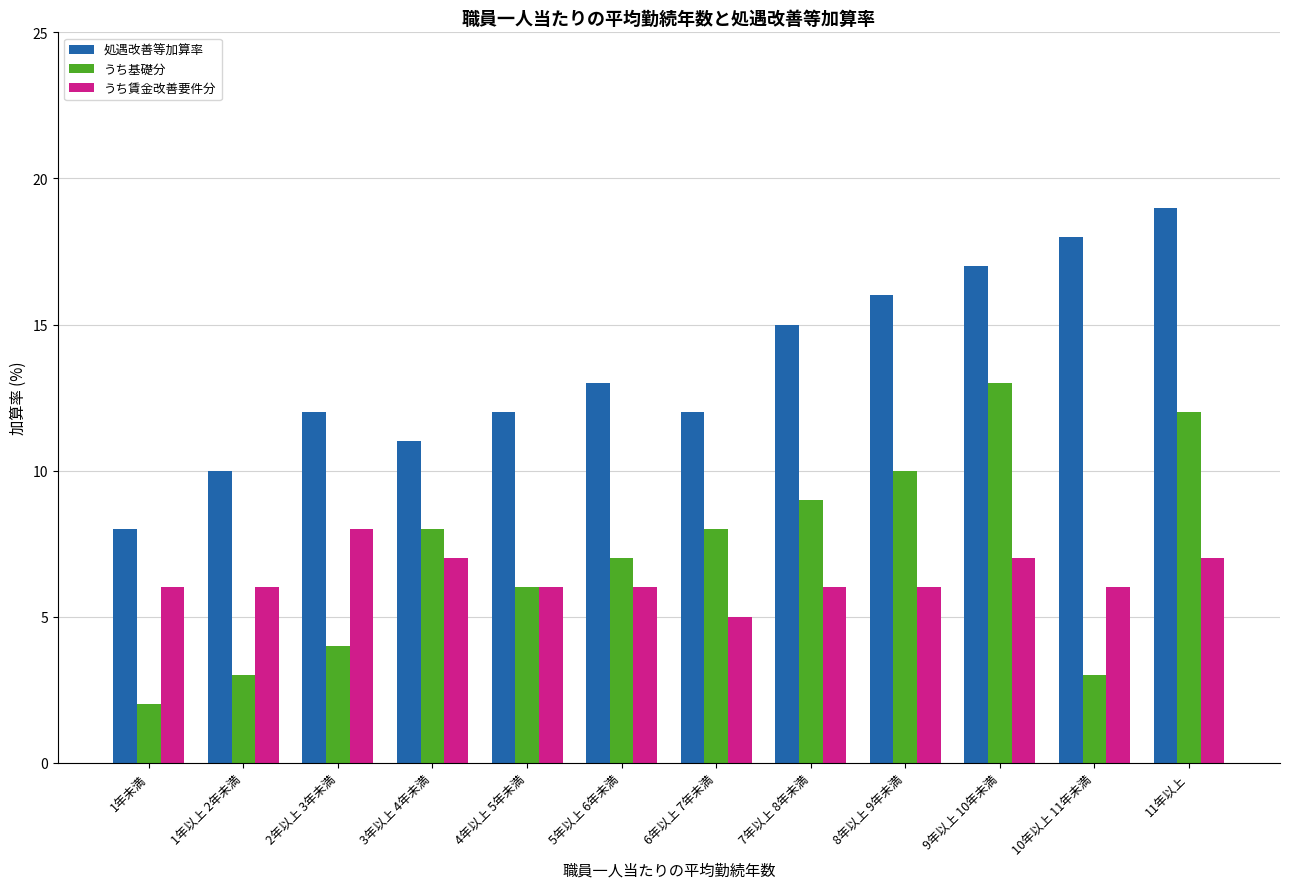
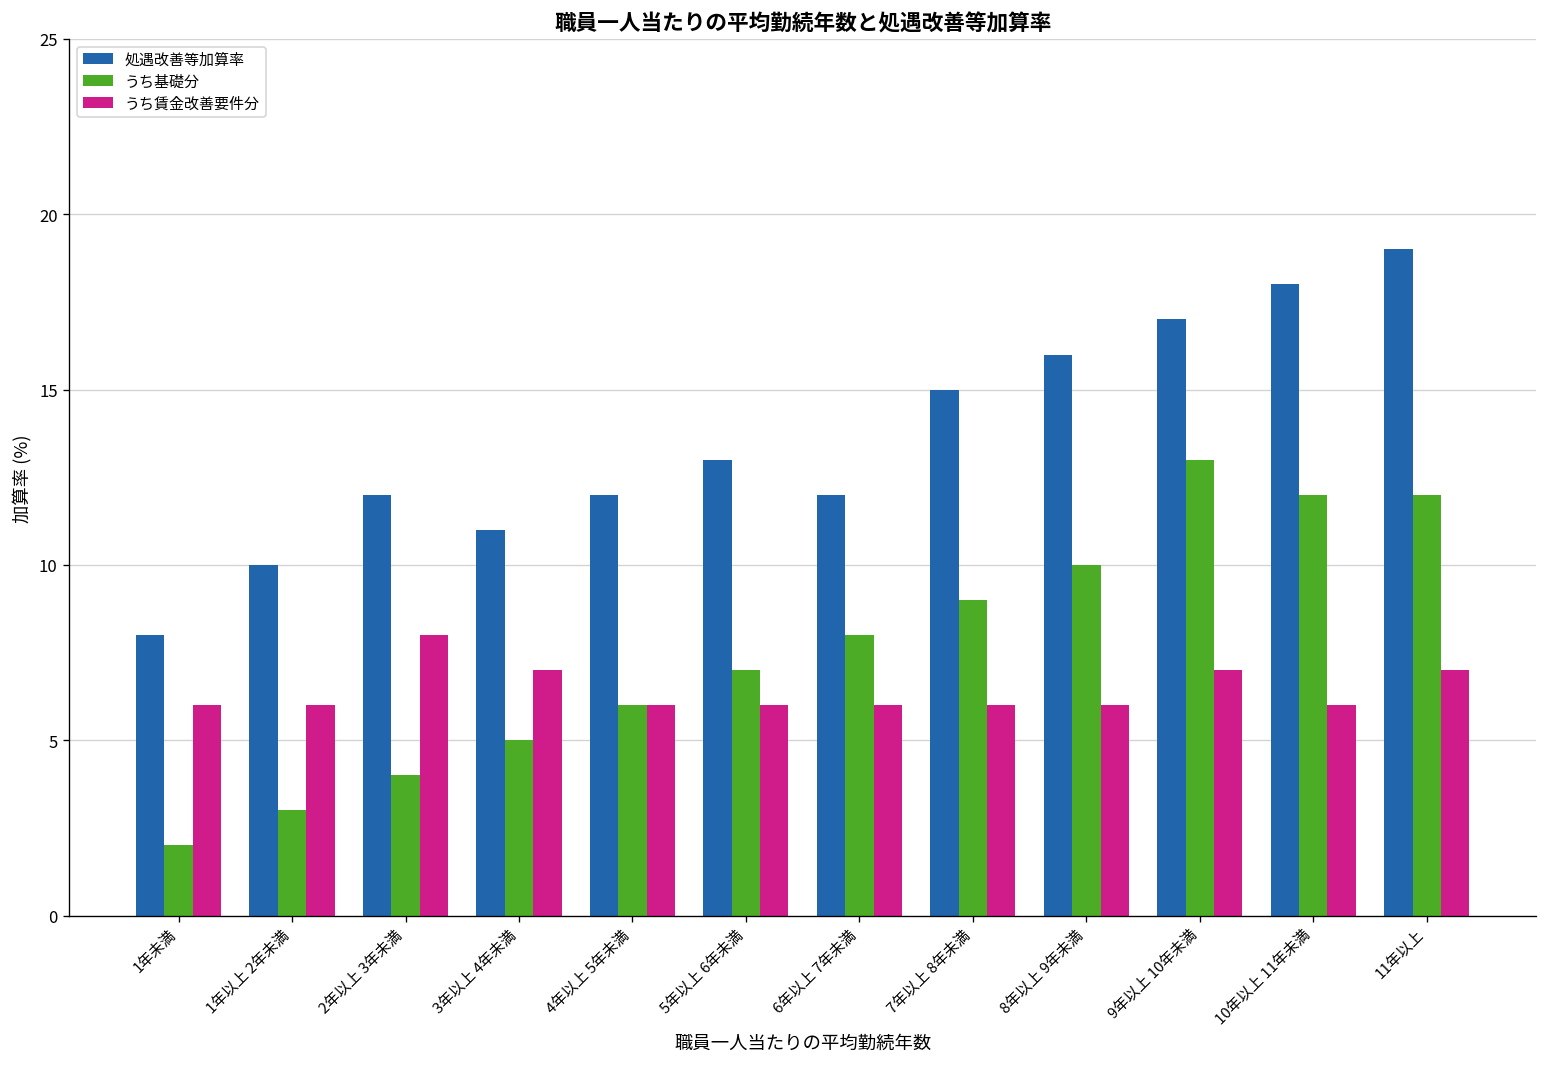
うち基礎分, 3年以上 4年未満: 8 -> 5
うち賃金改善要件分, 6年以上 7年未満: 5 -> 6
うち基礎分, 10年以上 11年未満: 3 -> 12
